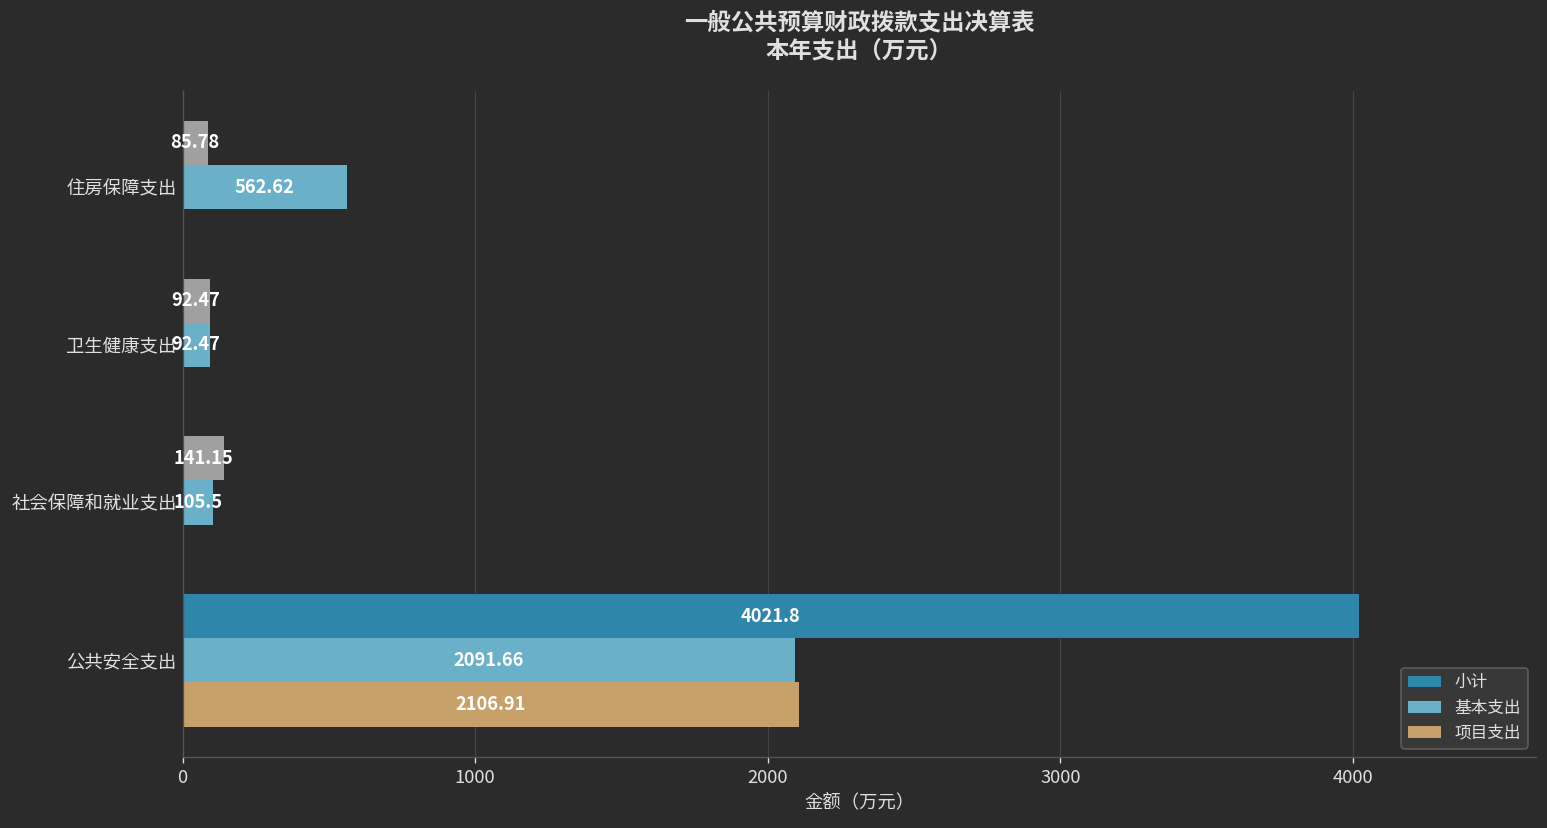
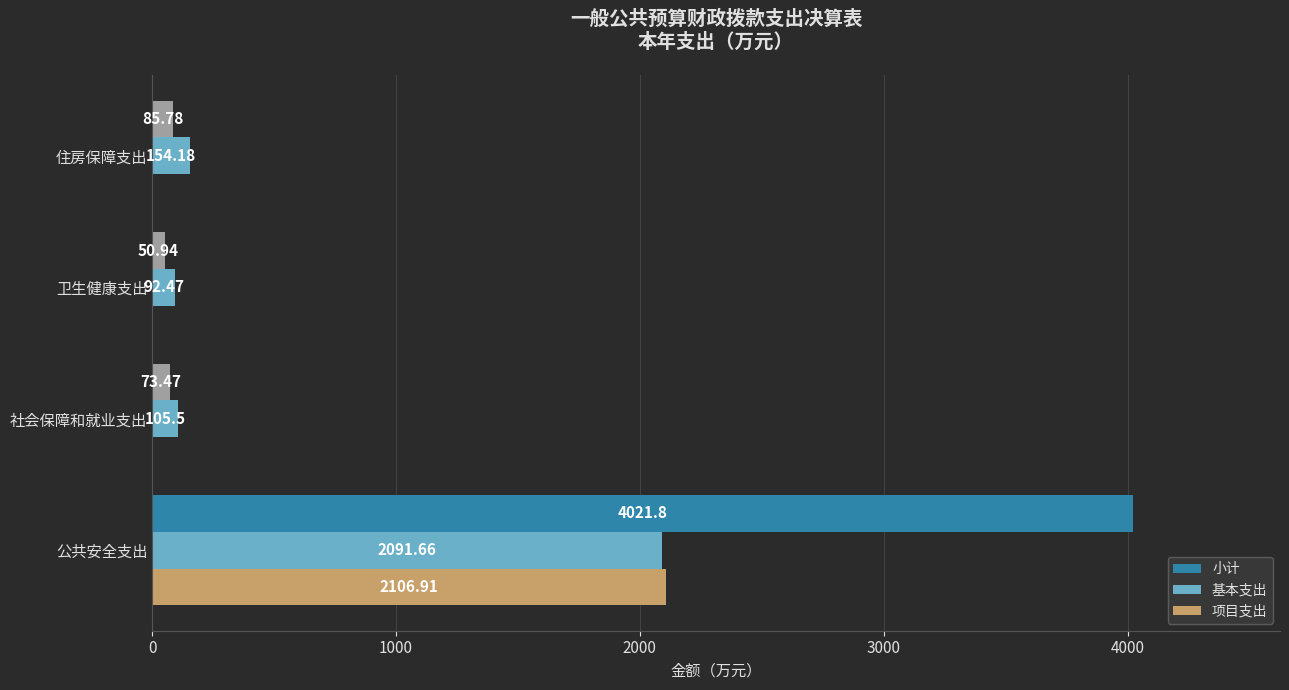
基本支出, 住房保障支出: 562.62 -> 154.18
小计, 卫生健康支出: 92.47 -> 50.94
小计, 社会保障和就业支出: 141.15 -> 73.47
